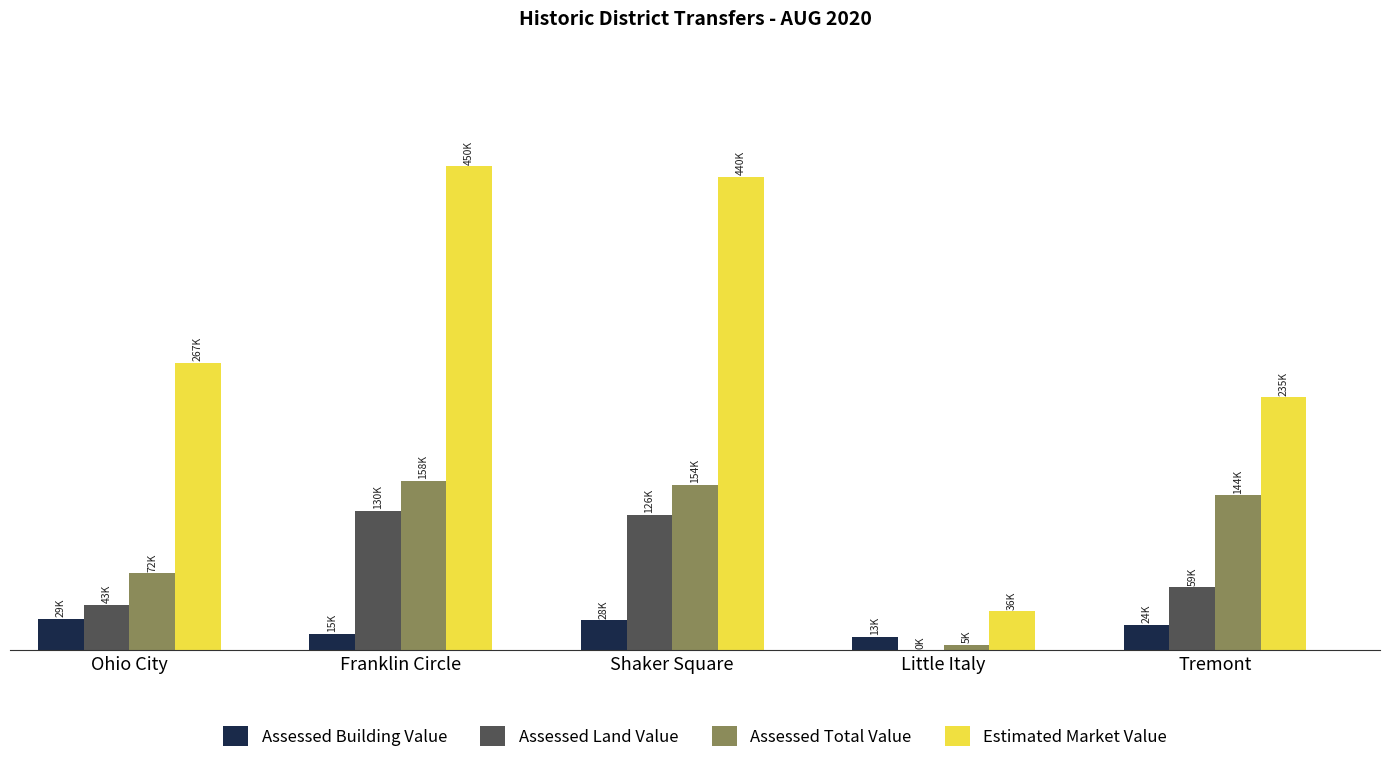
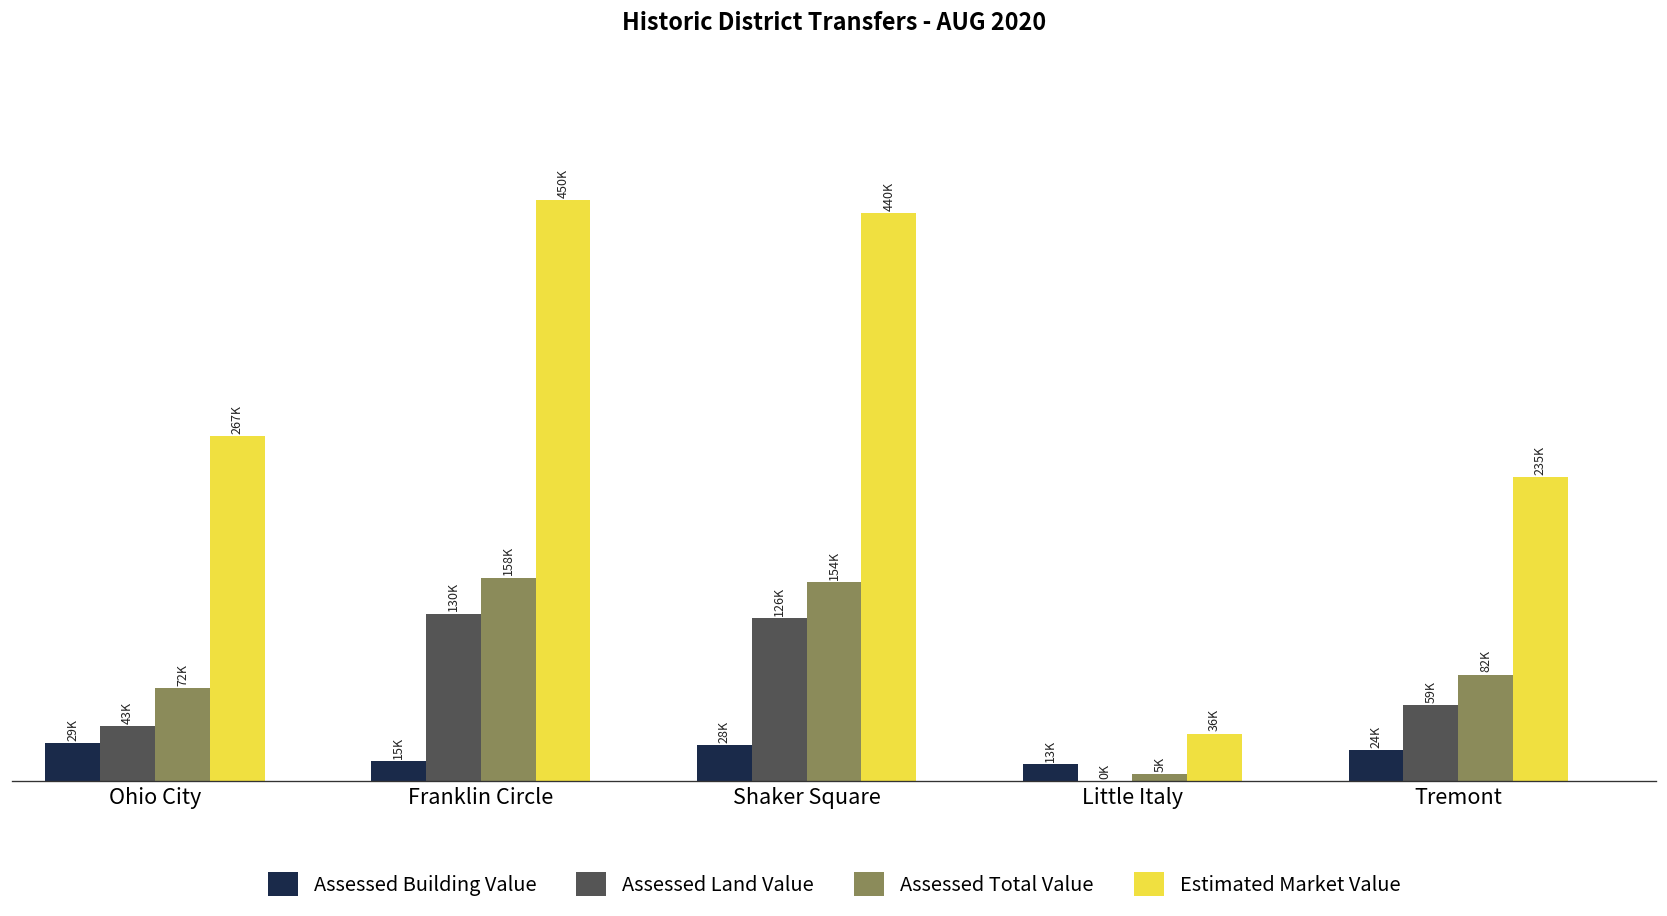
Assessed Total Value, Tremont: 144K -> 82K
